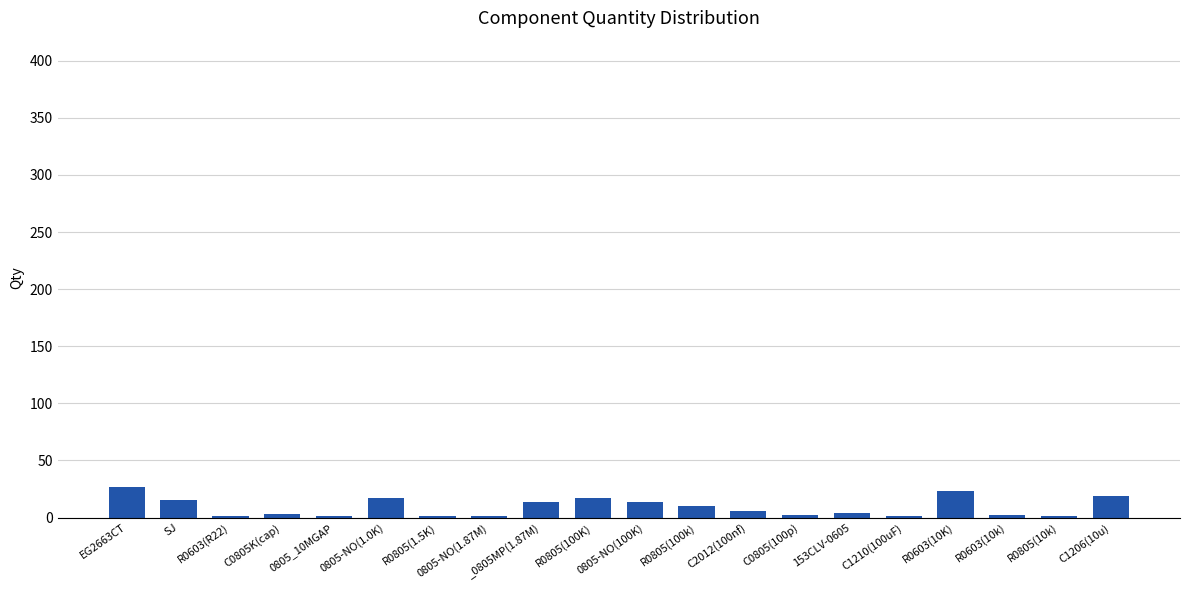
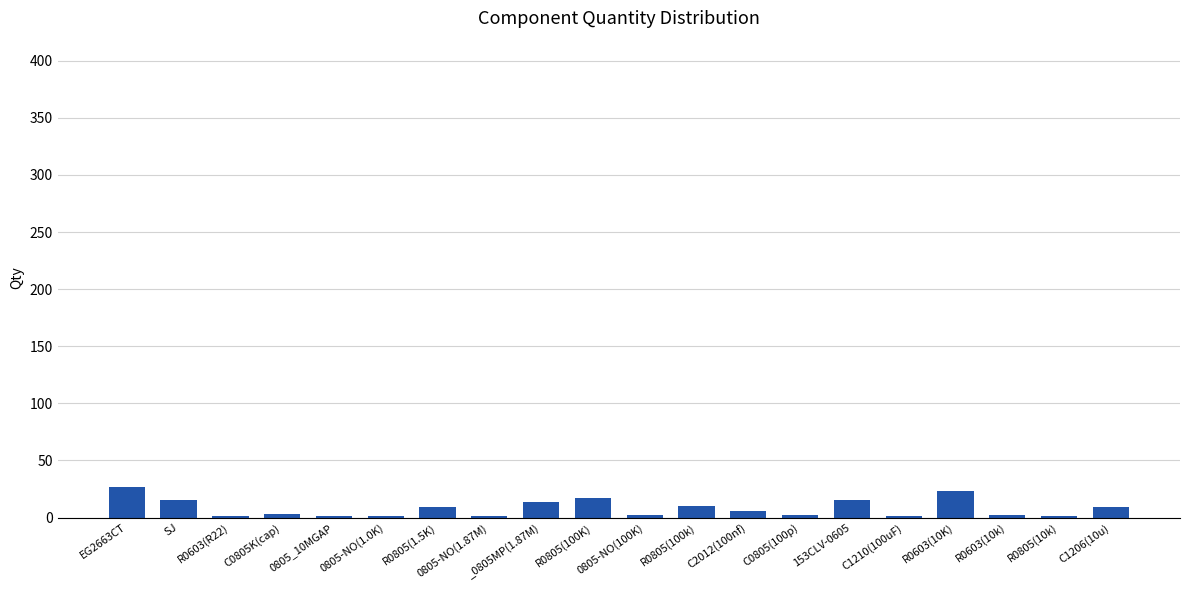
0805-NO(1.0K): 17 -> 1
R0805(1.5K): 1 -> 9
0805-NO(100K): 14 -> 2
153CLV-0605: 4 -> 15
C1206(10u): 19 -> 9
